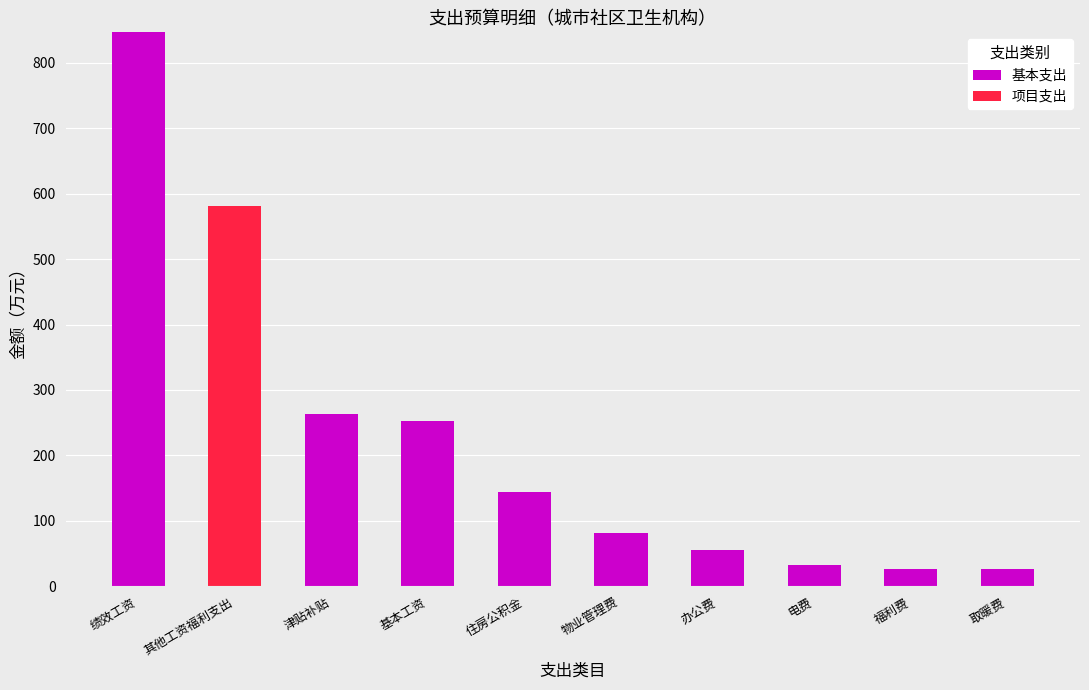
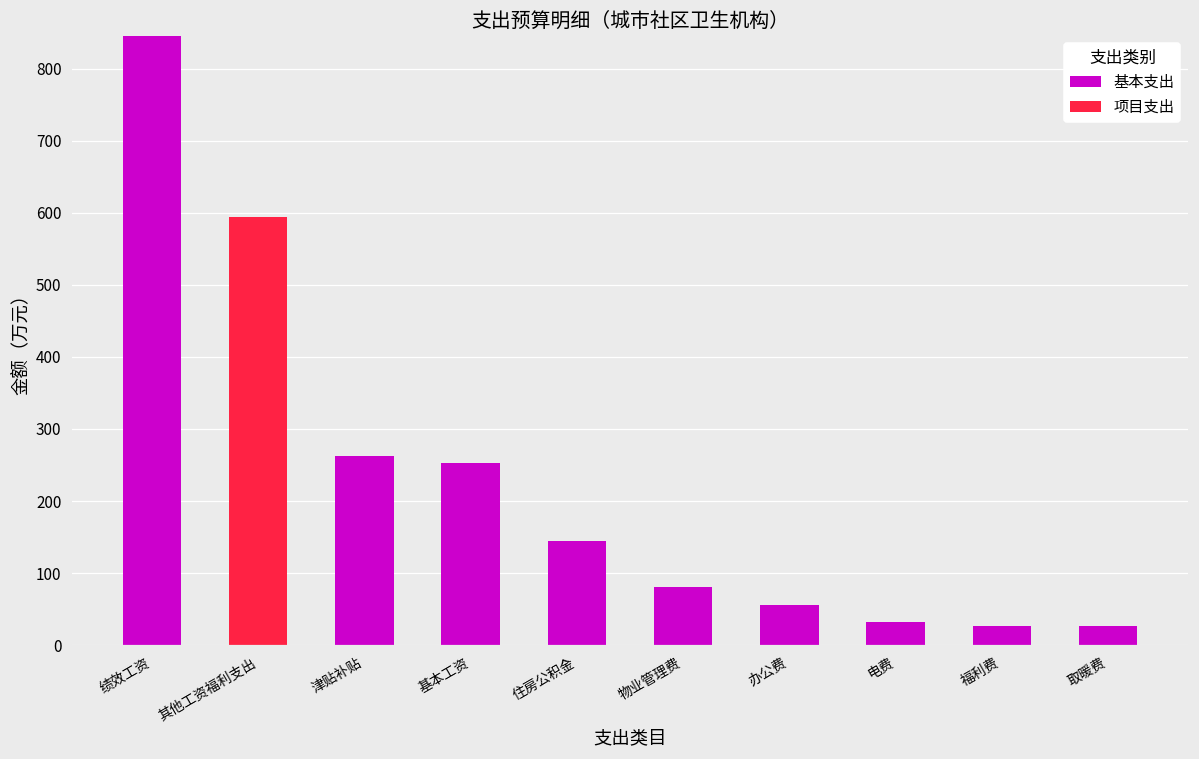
项目支出, 其他工资福利支出: 580 -> 590
